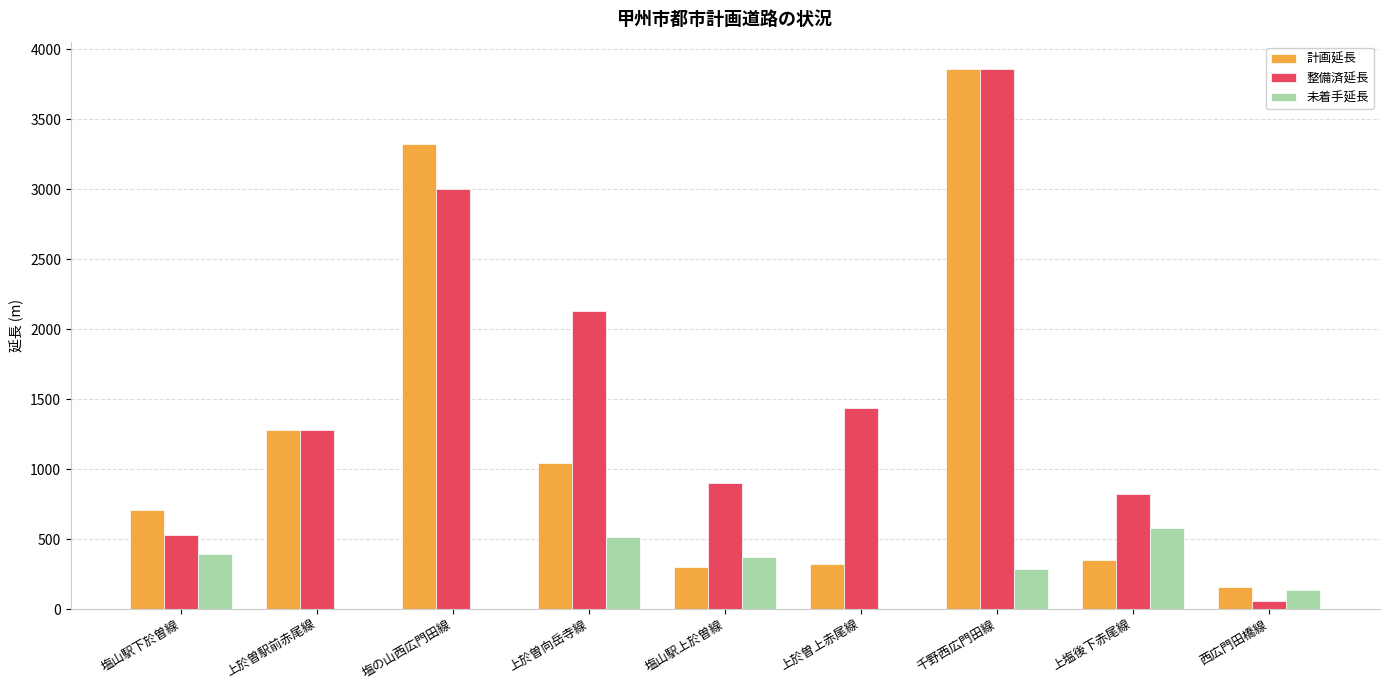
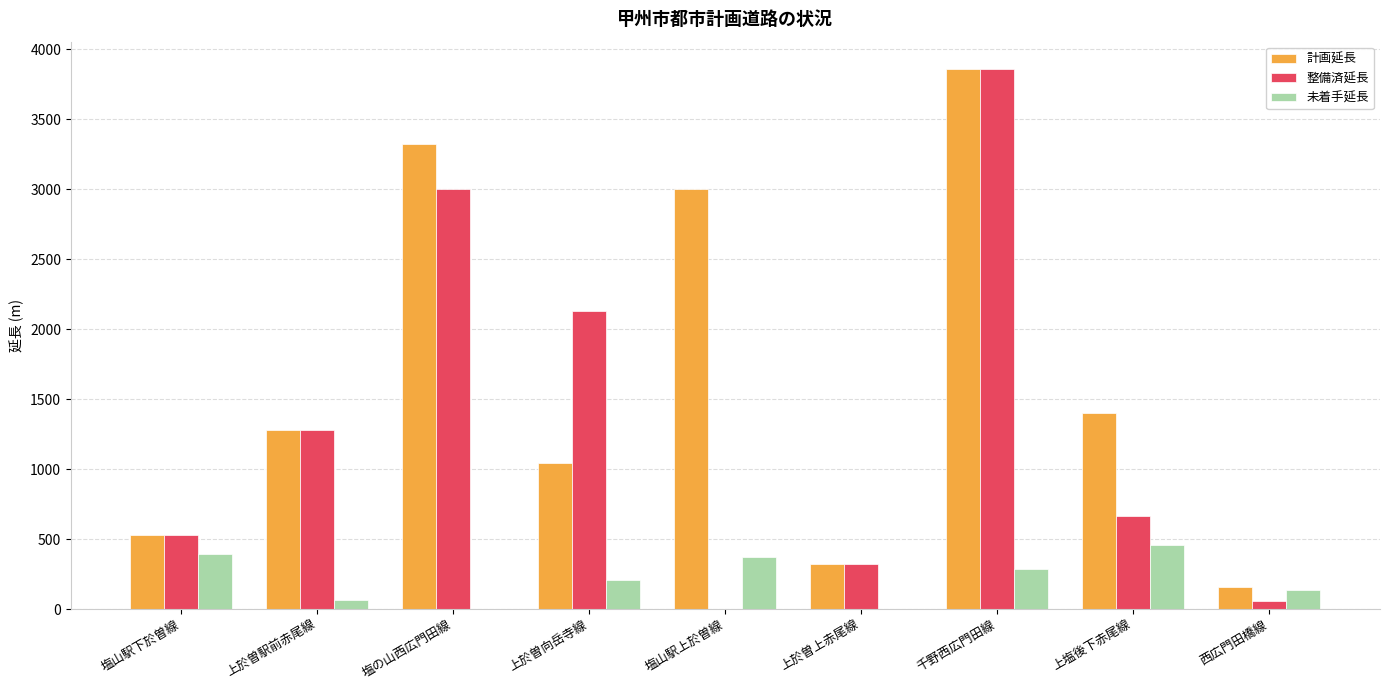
計画延長, 塩山駅下於曽線: 710 -> 530
未着手延長, 上於曽駅前赤尾線: 0 -> 70
未着手延長, 上於曽向岳寺線: 510 -> 210
計画延長, 塩山駅上於曽線: 300 -> 3000
整備済延長, 塩山駅上於曽線: 900 -> 0
整備済延長, 上於曽上赤尾線: 1440 -> 320
計画延長, 上塩後下赤尾線: 350 -> 1400
整備済延長, 上塩後下赤尾線: 820 -> 660
未着手延長, 上塩後下赤尾線: 580 -> 450
